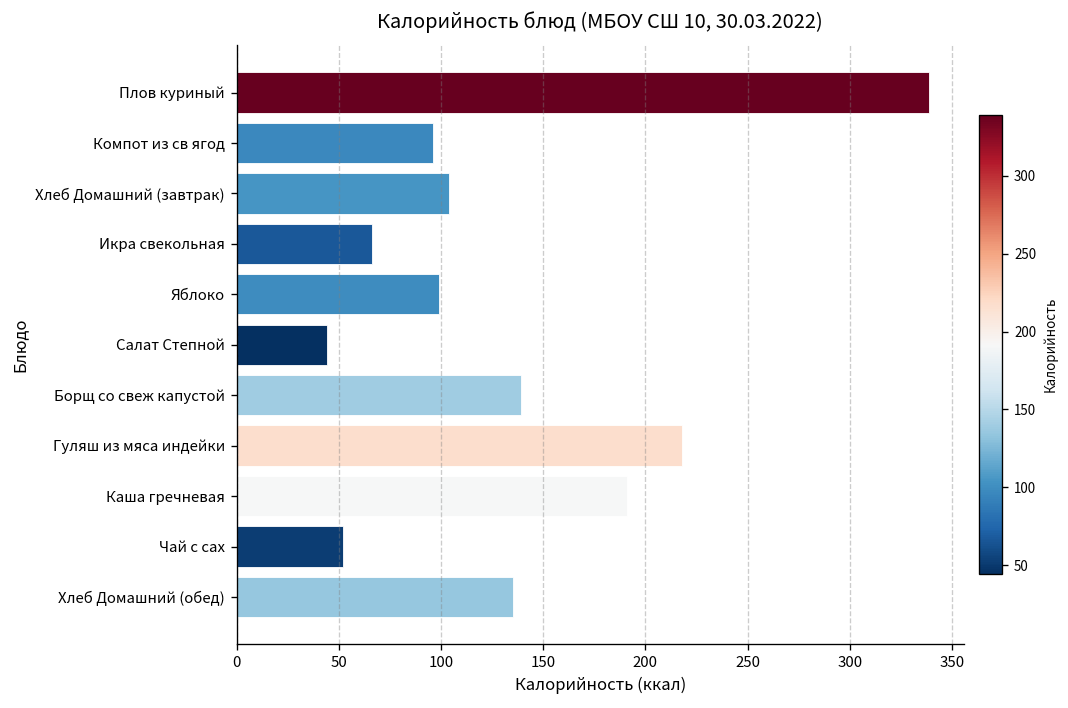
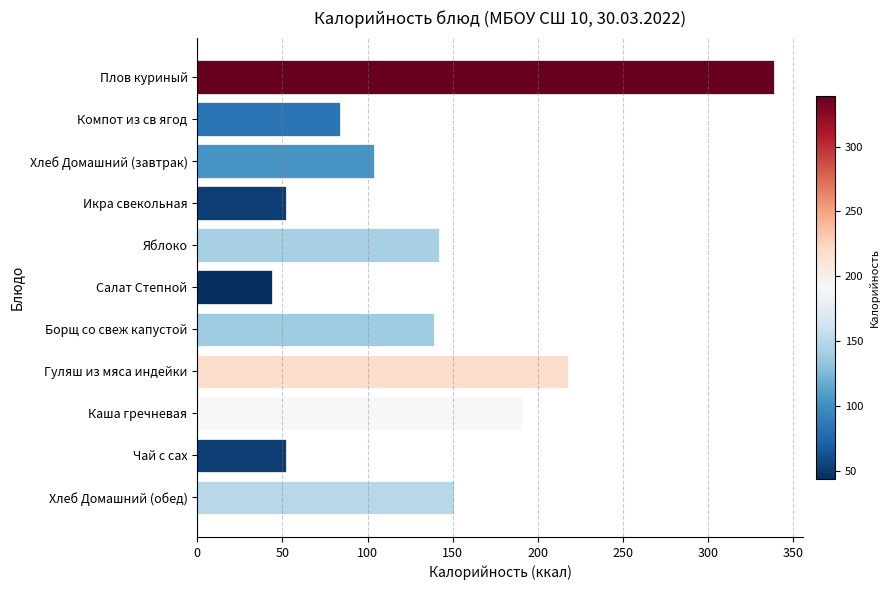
Компот из св ягод: 96 -> 84
Икра свекольная: 66 -> 52
Яблоко: 99 -> 142
Хлеб Домашний (обед): 135 -> 151
